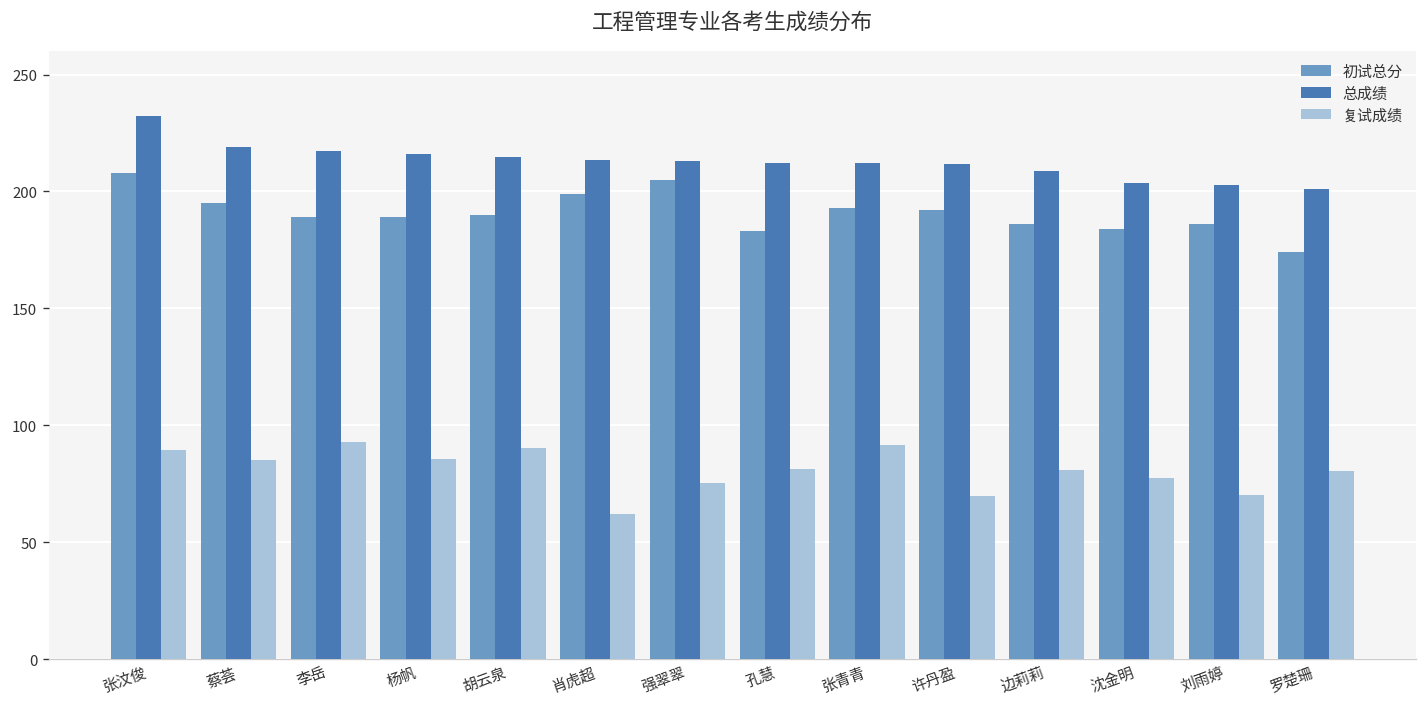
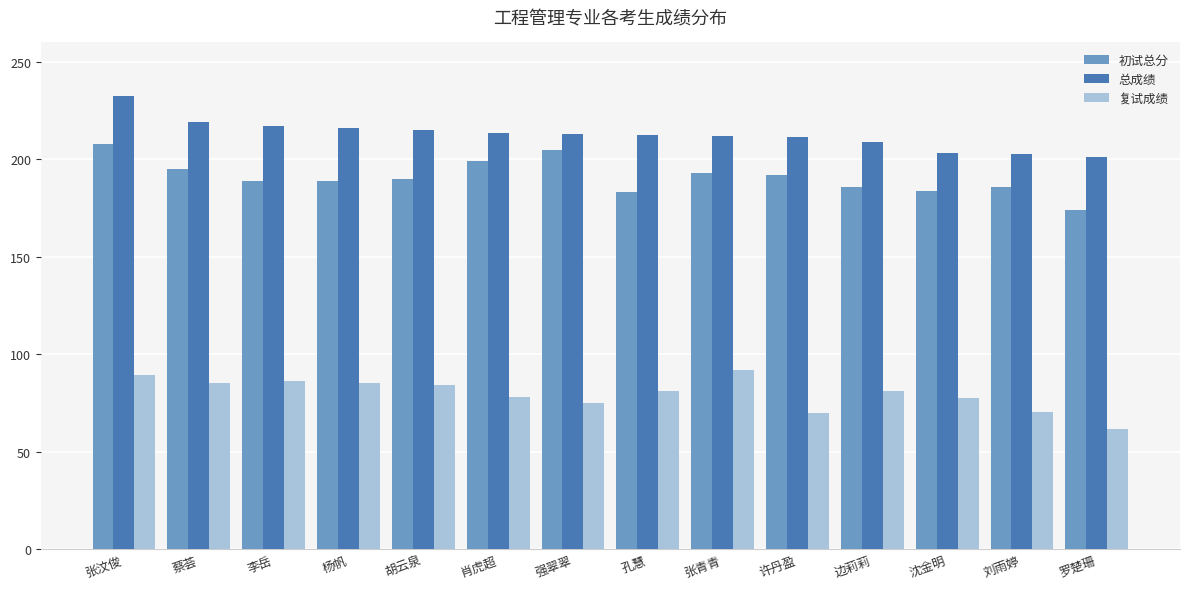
复试成绩, 李岳: 93 -> 86
复试成绩, 胡云泉: 90 -> 84
复试成绩, 肖虎超: 62 -> 78
复试成绩, 罗楚珊: 81 -> 62
